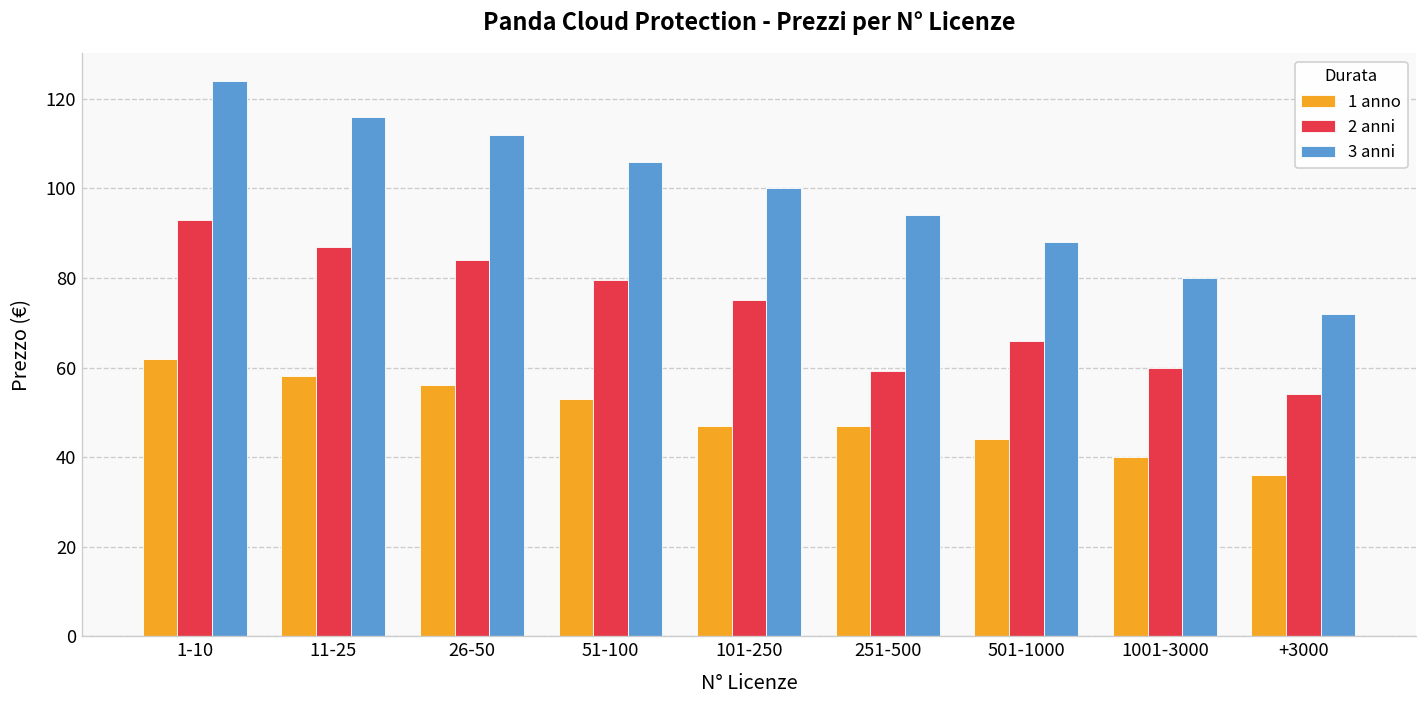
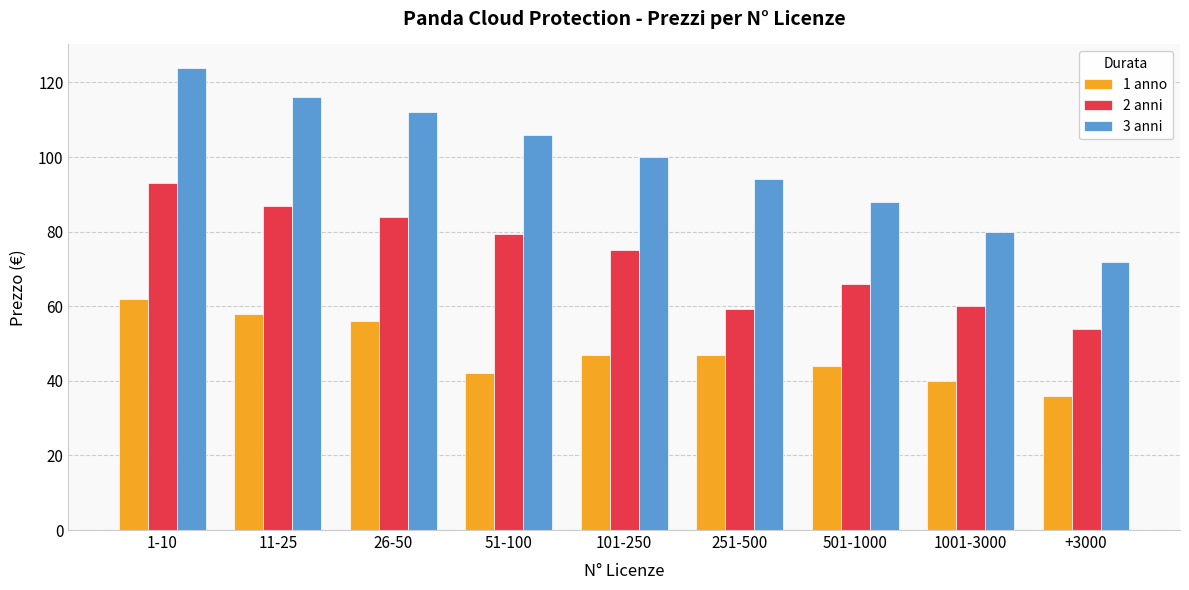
1 anno, 51-100: 53 -> 42
